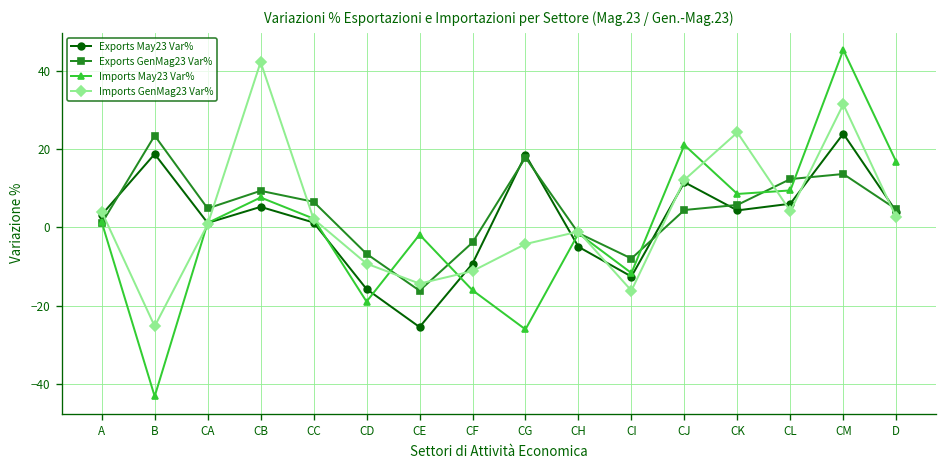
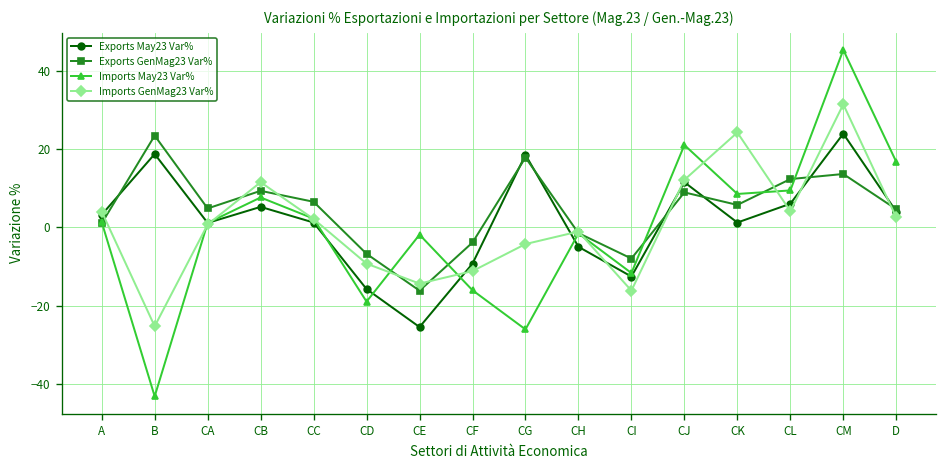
Imports GenMag23 Var%, CB: 42 -> 12
Exports GenMag23 Var%, CJ: 4 -> 9
Exports May23 Var%, CK: 4 -> 1
